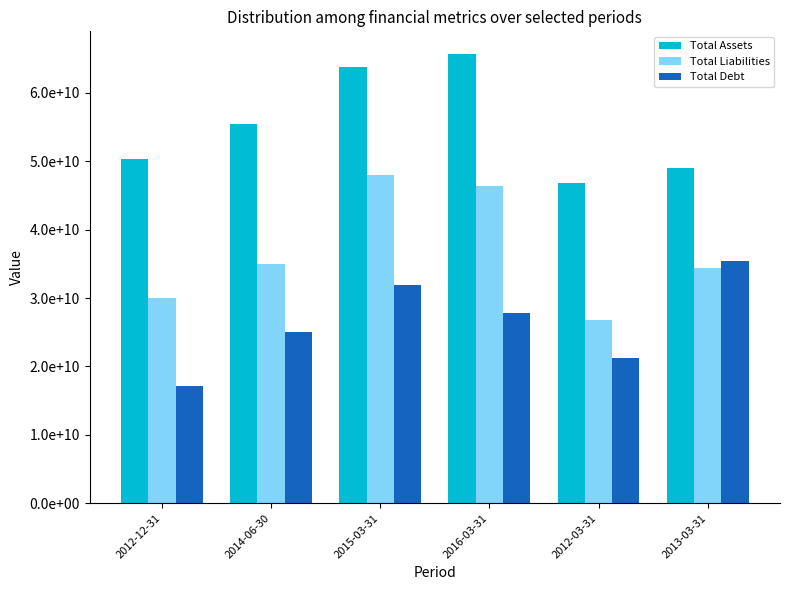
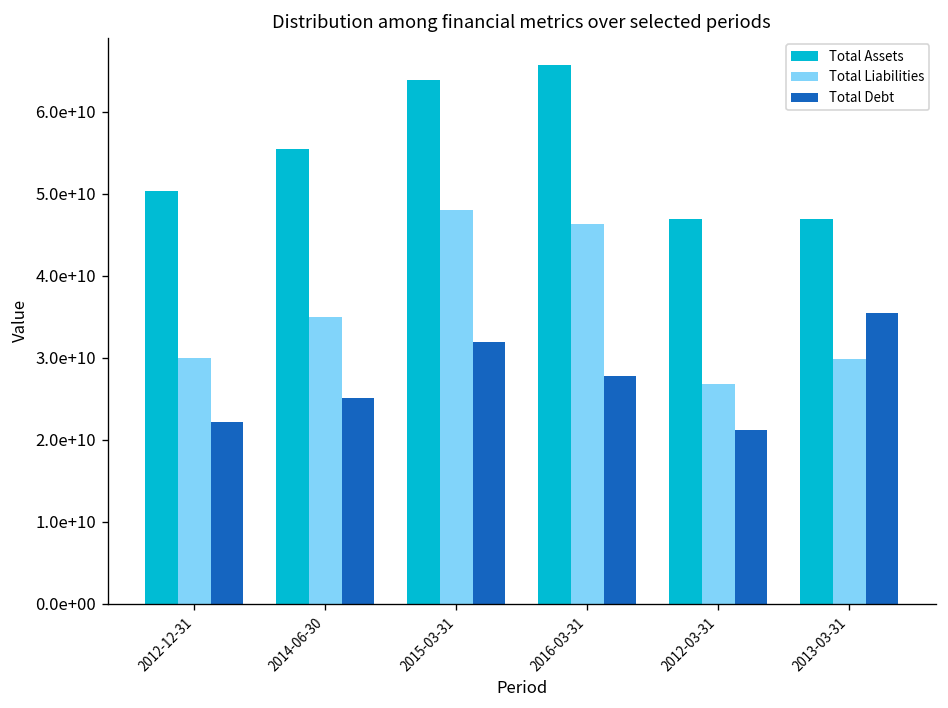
Total Debt, 2012-12-31: 17000000000 -> 22000000000
Total Assets, 2013-03-31: 49000000000 -> 47000000000
Total Liabilities, 2013-03-31: 34000000000 -> 30000000000
